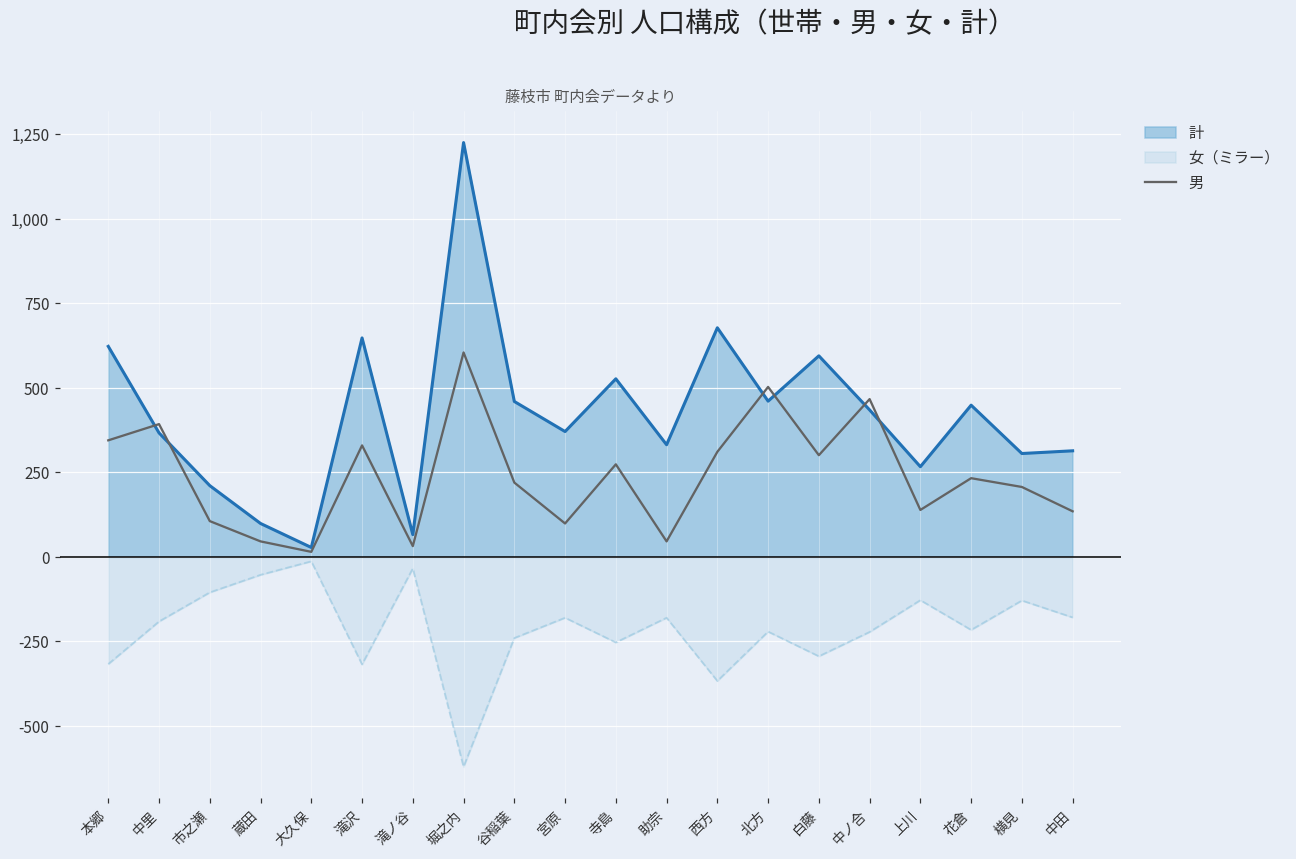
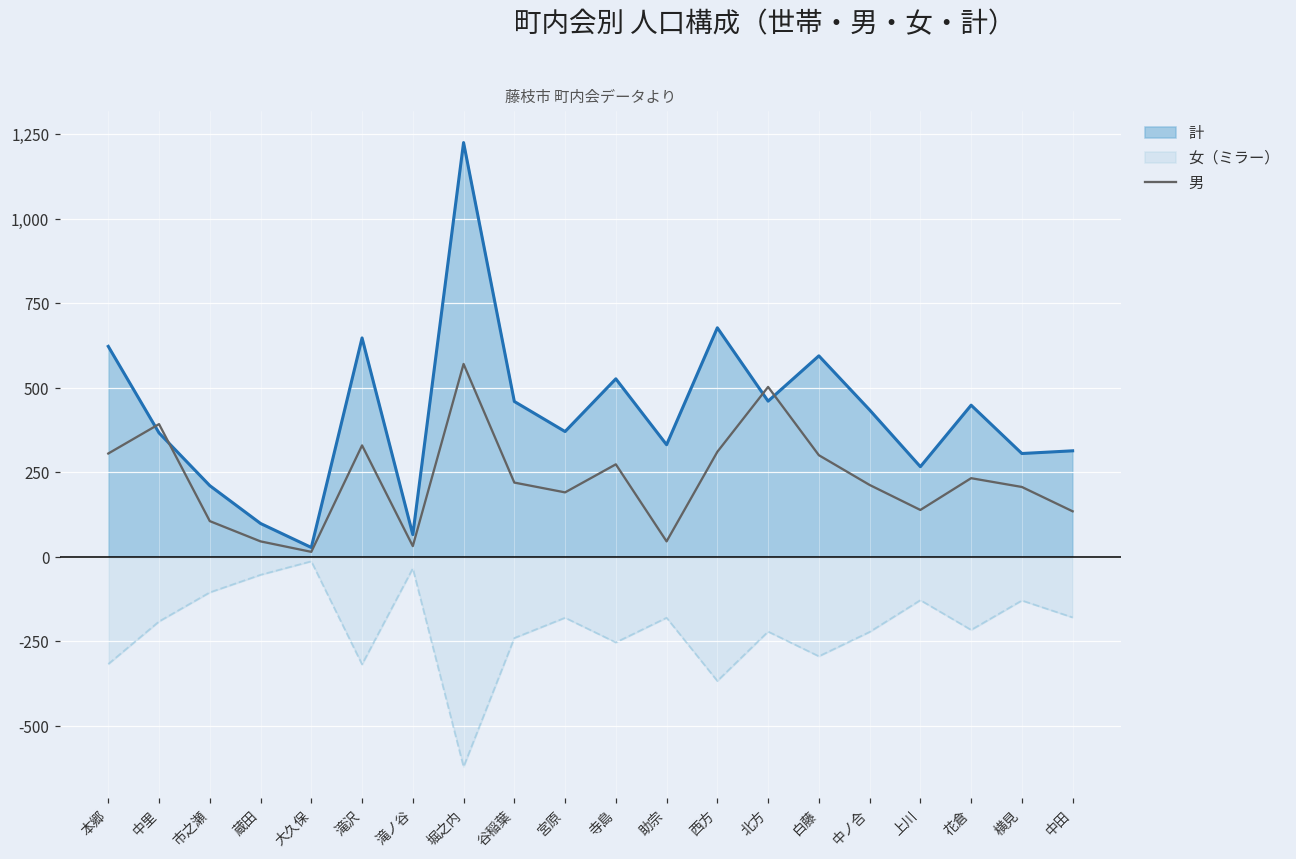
男, 本郷: 350 -> 310
男, 堀之内: 610 -> 570
男, 宮原: 100 -> 190
男, 中ノ合: 470 -> 210
